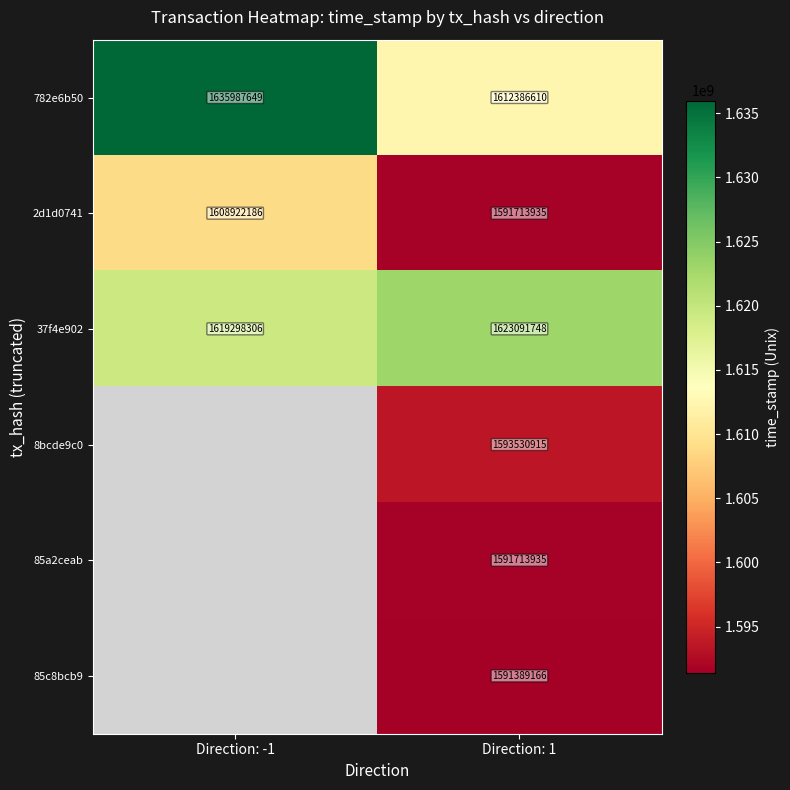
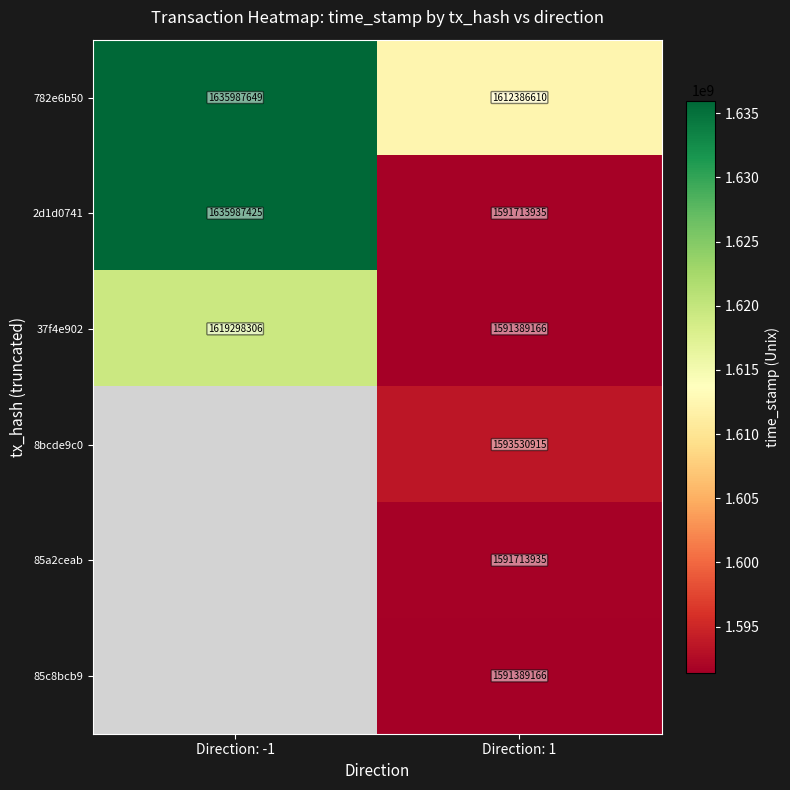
2d1d0741, Direction: -1: 1608922186 -> 1635987425
37f4e902, Direction: 1: 1623091748 -> 1591389166
